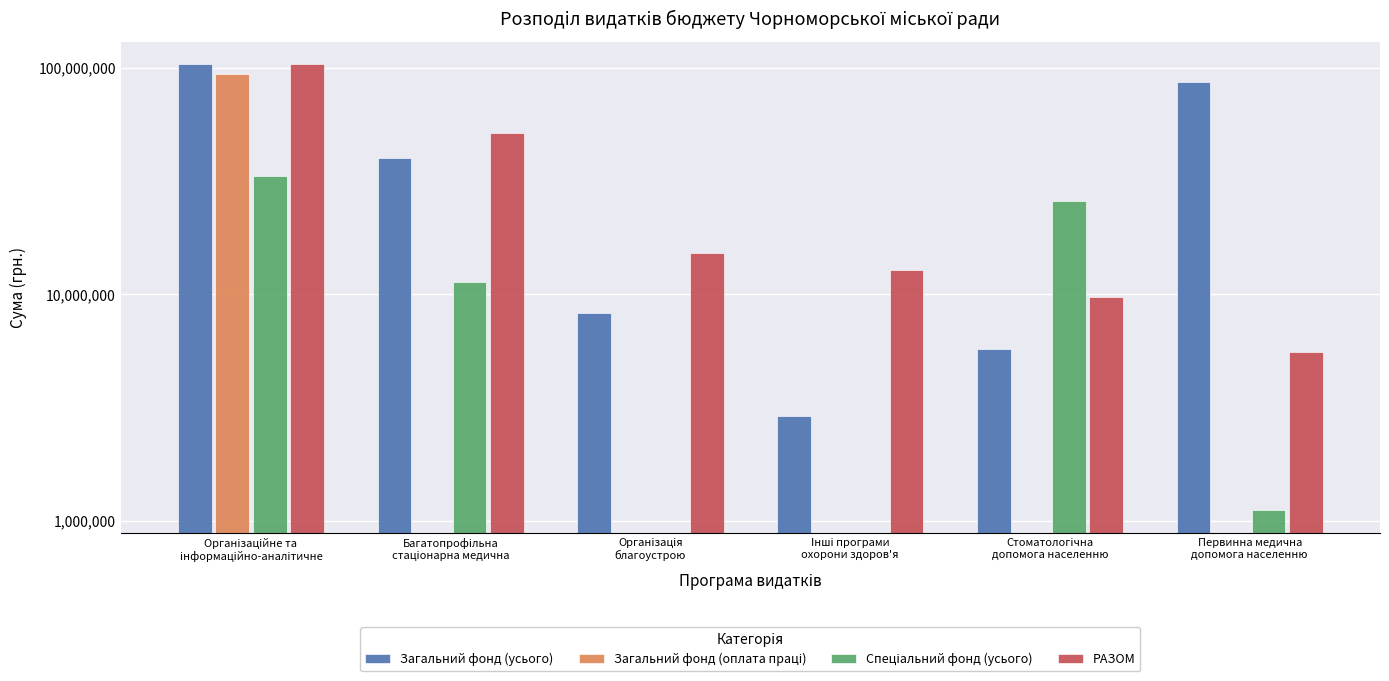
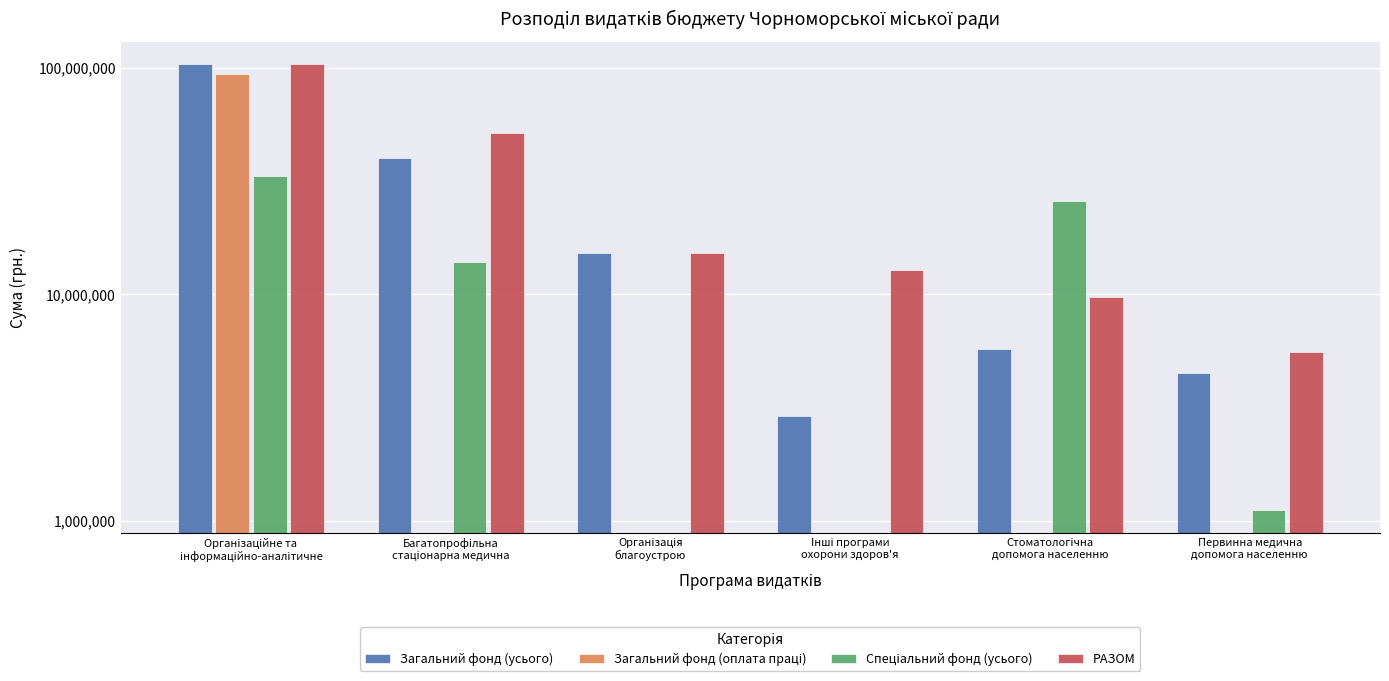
Спеціальний фонд (усього), Багатопрофільна стаціонарна медична: 11,000,000 -> 14,000,000
Загальний фонд (усього), Організація благоустрою: 8,300,000 -> 15,000,000
Загальний фонд (усього), Первинна медична допомога населенню: 87,000,000 -> 4,500,000
